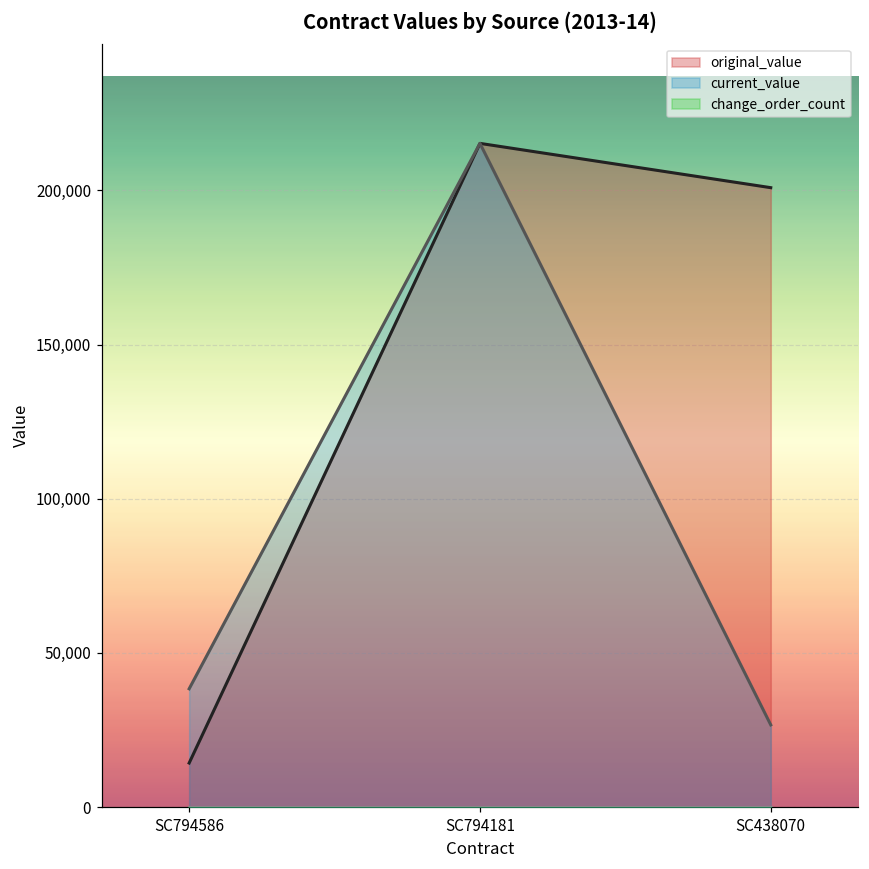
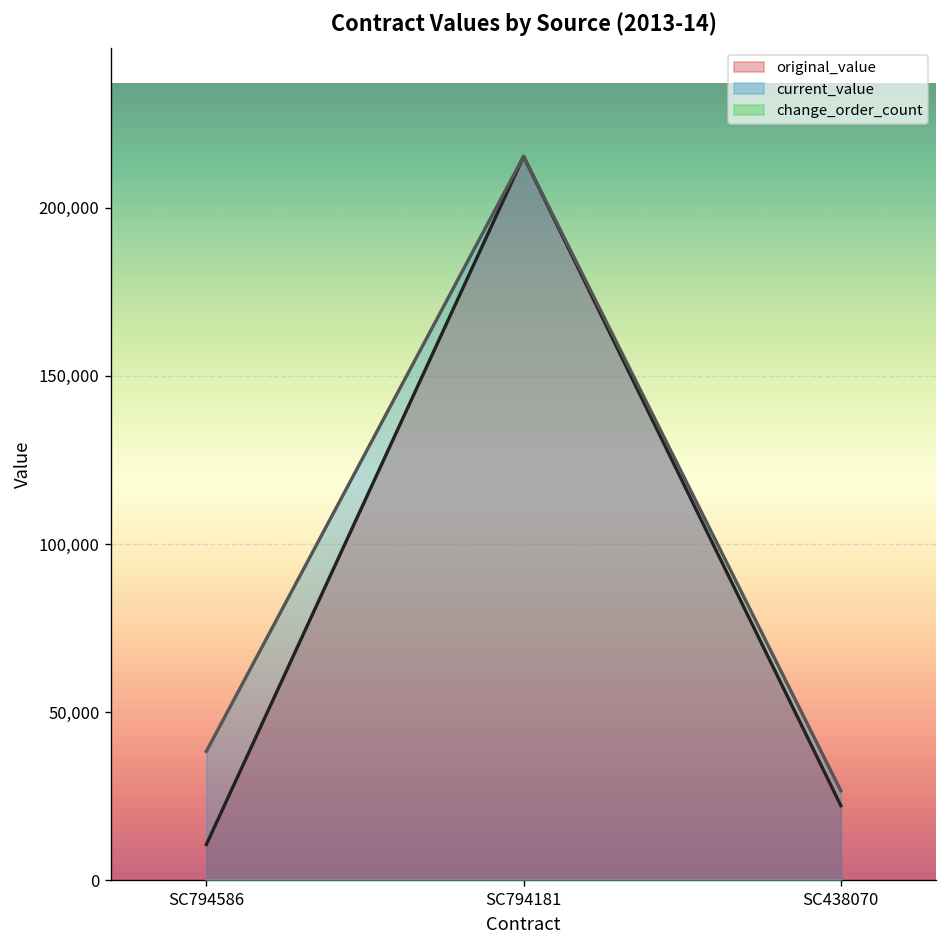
original_value, SC794586: 14,000 -> 11,000
original_value, SC438070: 201,000 -> 22,000
